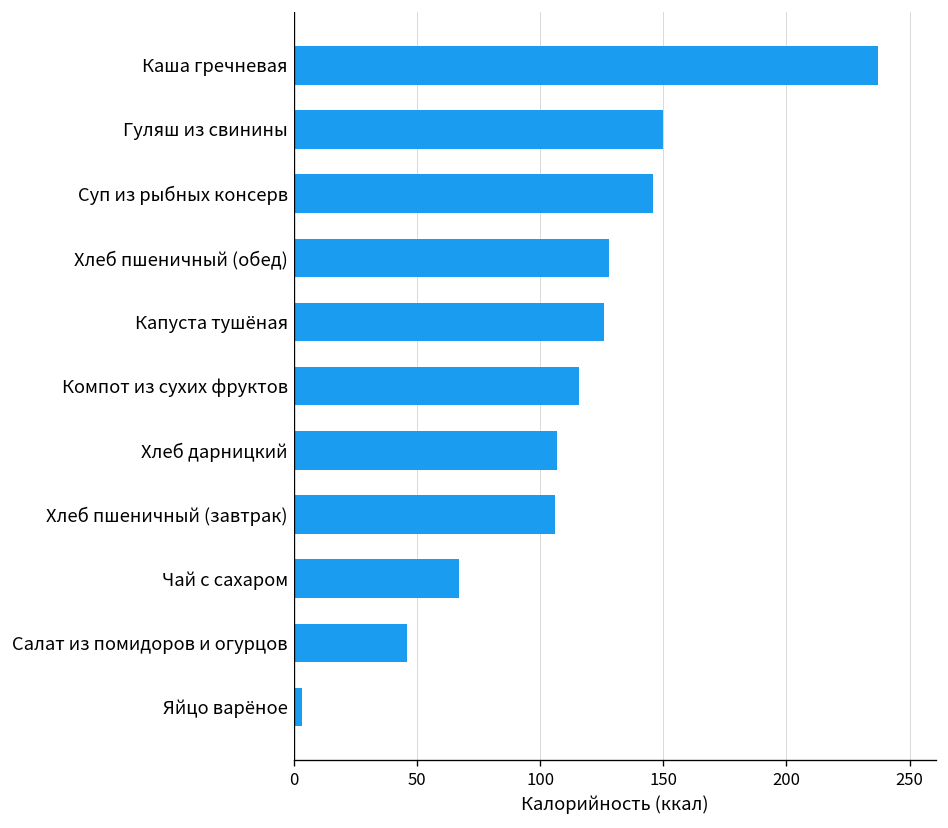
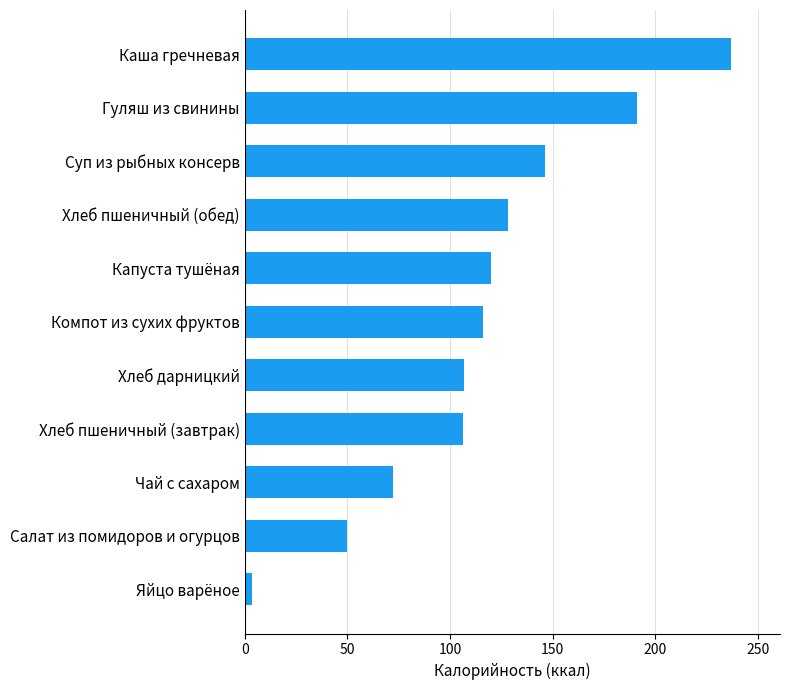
Гуляш из свинины: 150 -> 191
Капуста тушёная: 126 -> 120
Чай с сахаром: 67 -> 72
Салат из помидоров и огурцов: 46 -> 50
